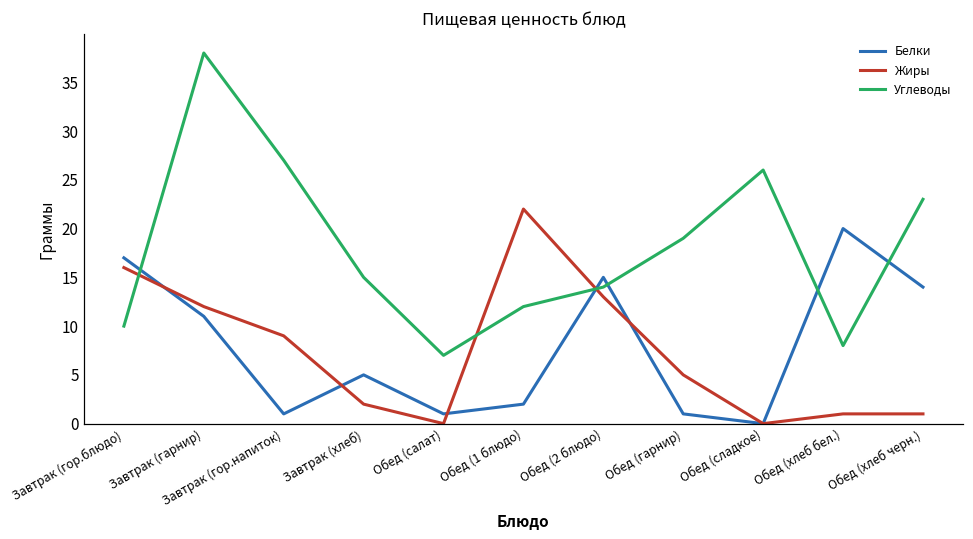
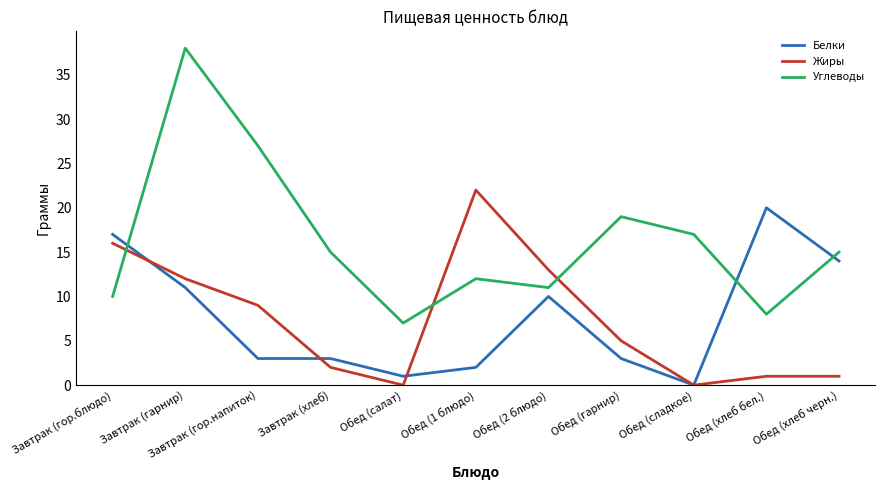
Белки, Завтрак (гор.напиток): 1 -> 3
Белки, Завтрак (хлеб): 5 -> 3
Белки, Обед (2 блюдо): 15 -> 10
Углеводы, Обед (2 блюдо): 14 -> 11
Белки, Обед (гарнир): 1 -> 3
Углеводы, Обед (сладкое): 26 -> 17
Углеводы, Обед (хлеб черн.): 23 -> 15
